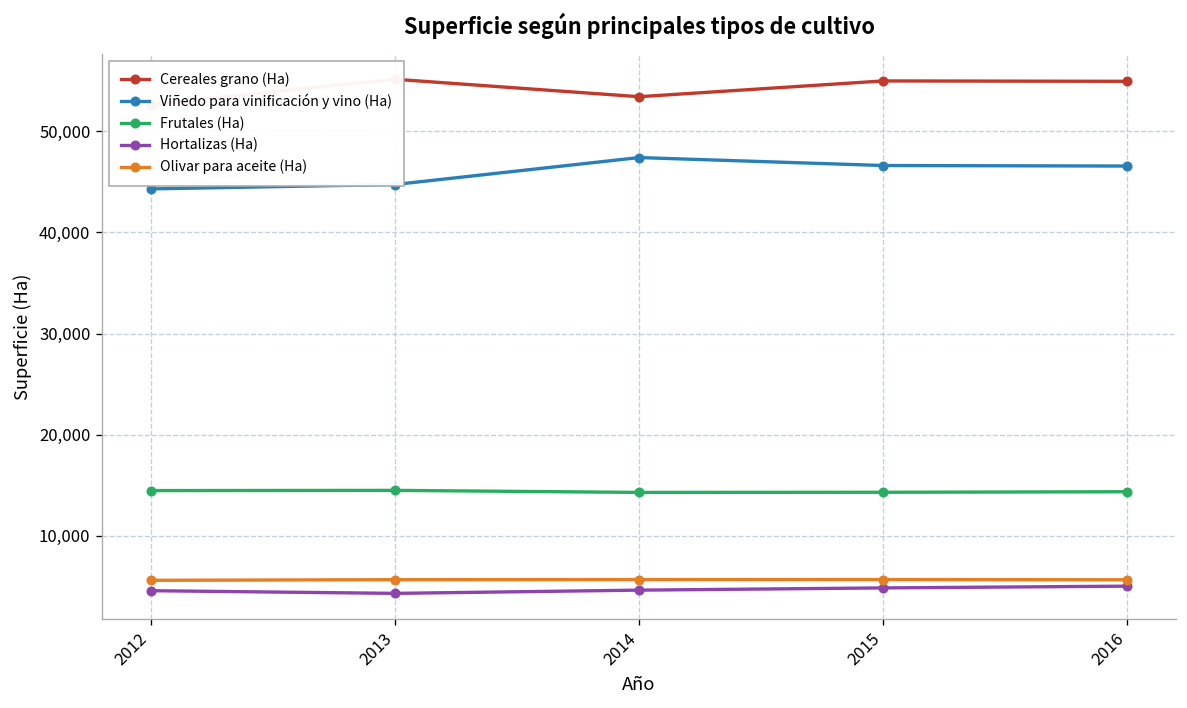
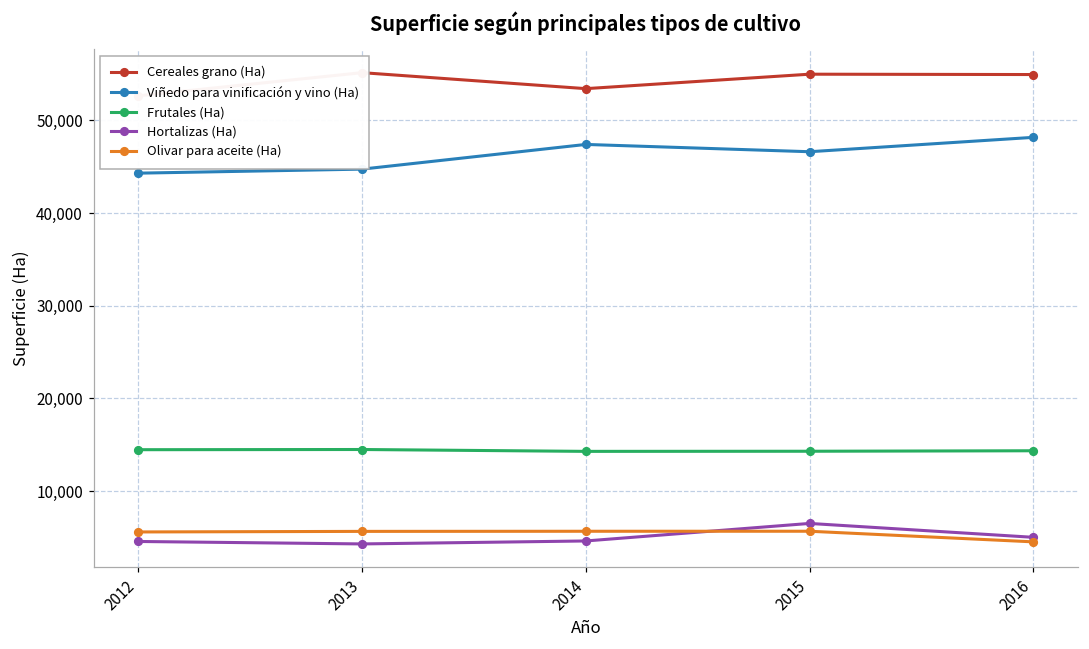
Hortalizas (Ha), 2015: 5,000 -> 7,000
Viñedo para vinificación y vino (Ha), 2016: 47,000 -> 48,000
Olivar para aceite (Ha), 2016: 6,000 -> 5,000
